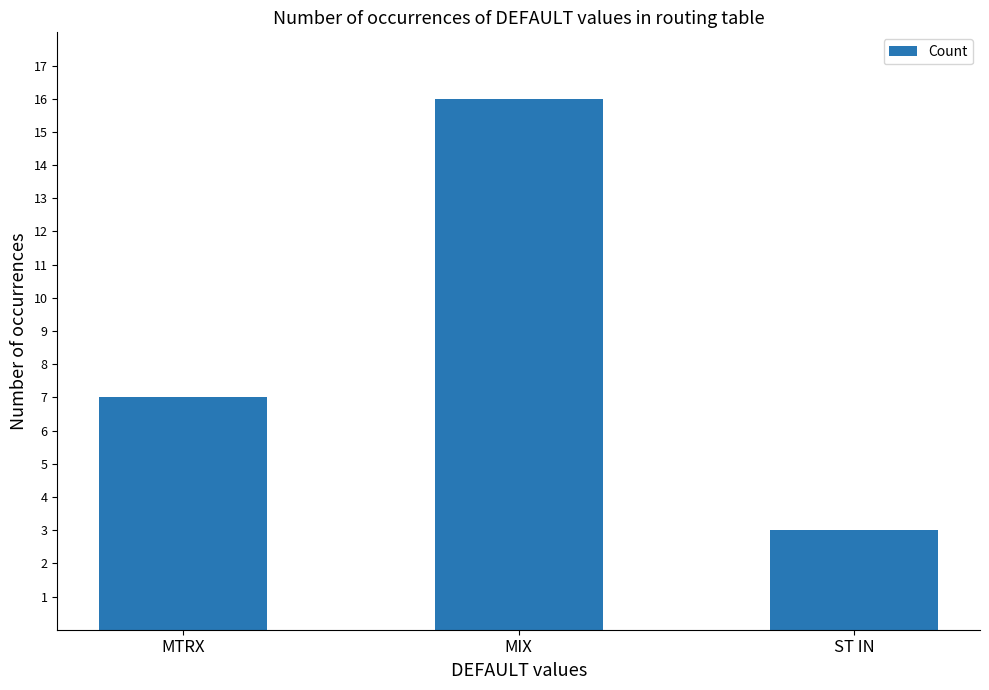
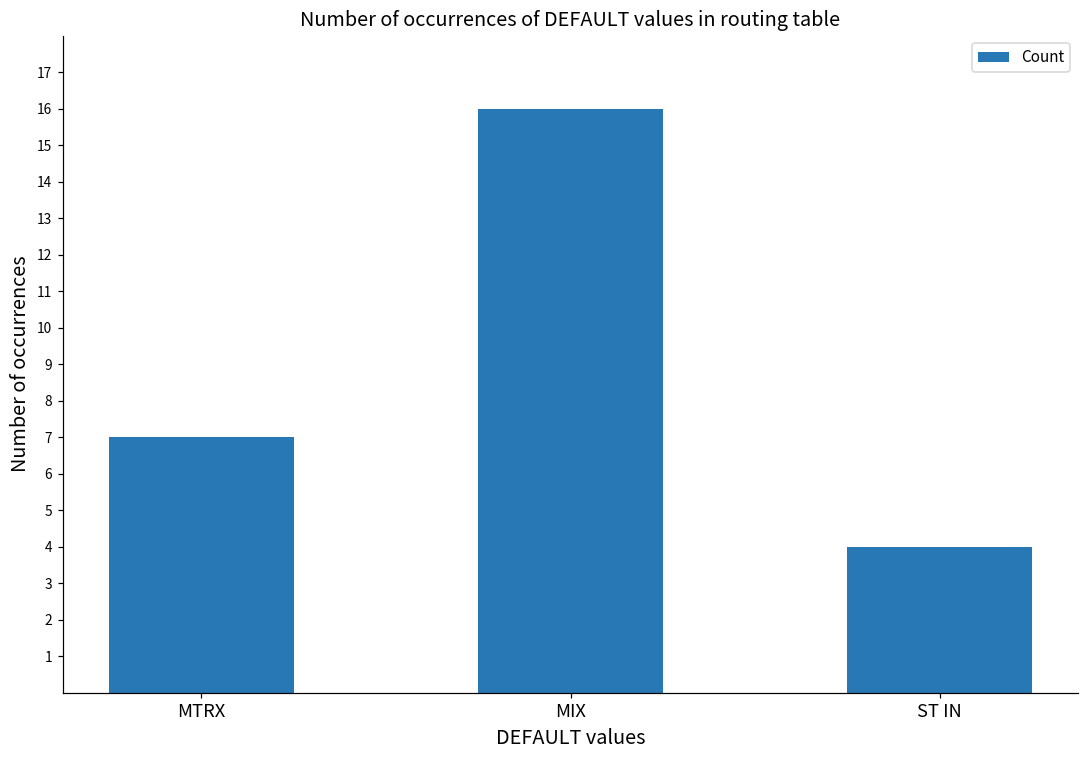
ST IN: 3 -> 4
